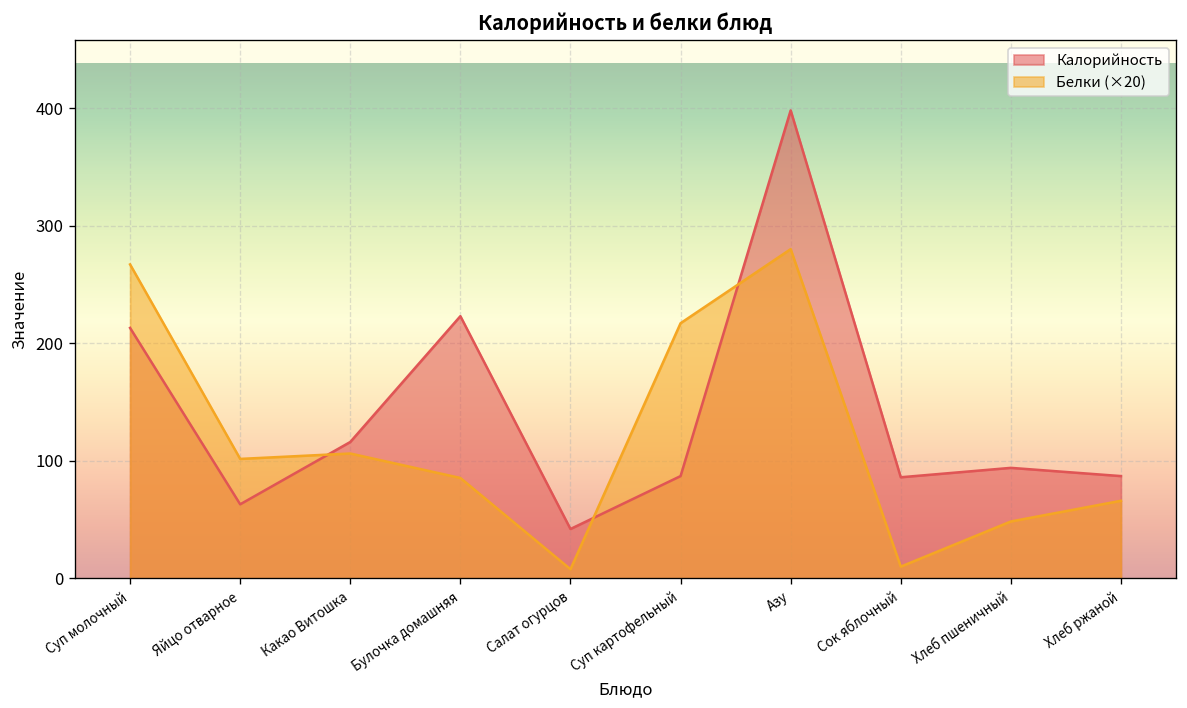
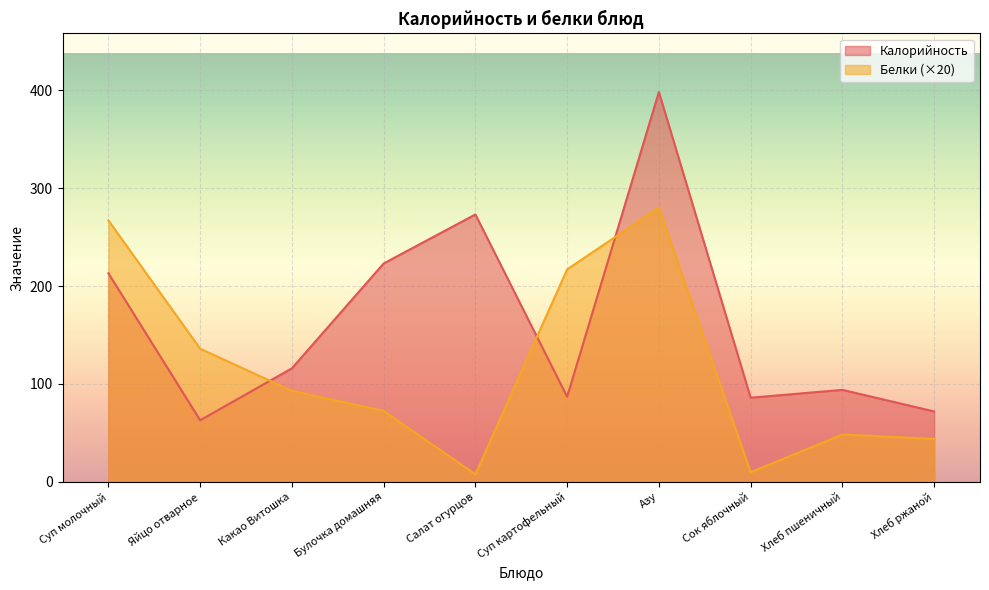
Белки (×20), Яйцо отварное: 100 -> 140
Белки (×20), Какао Витошка: 110 -> 90
Белки (×20), Булочка домашняя: 90 -> 70
Калорийность, Салат огурцов: 40 -> 270
Калорийность, Хлеб ржаной: 90 -> 70
Белки (×20), Хлеб ржаной: 70 -> 40
